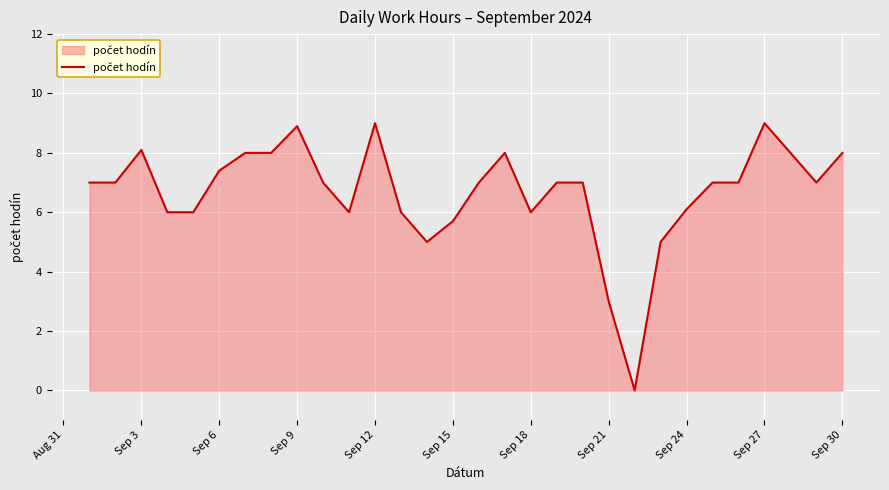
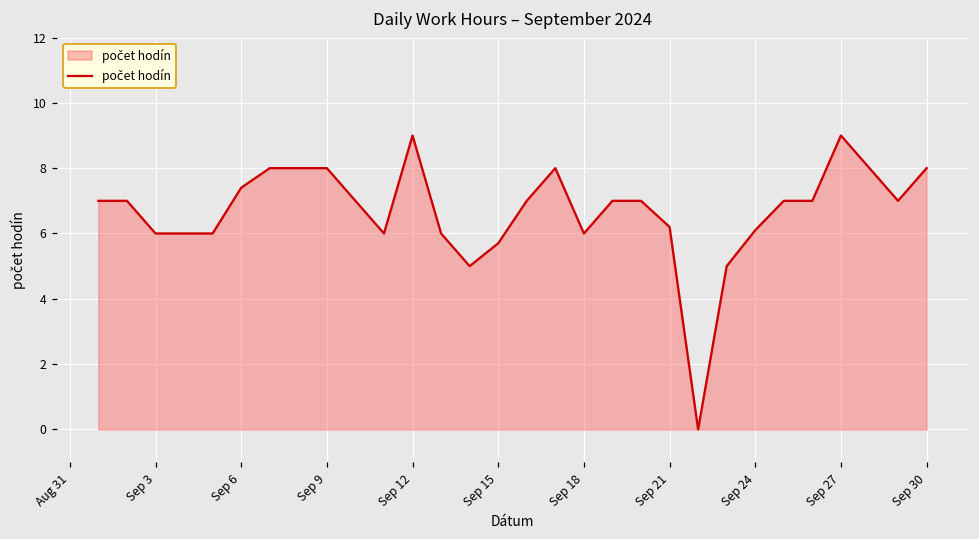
Sep 3: 8.1 -> 6.0
Sep 9: 8.9 -> 8.0
Sep 21: 3.0 -> 6.2
